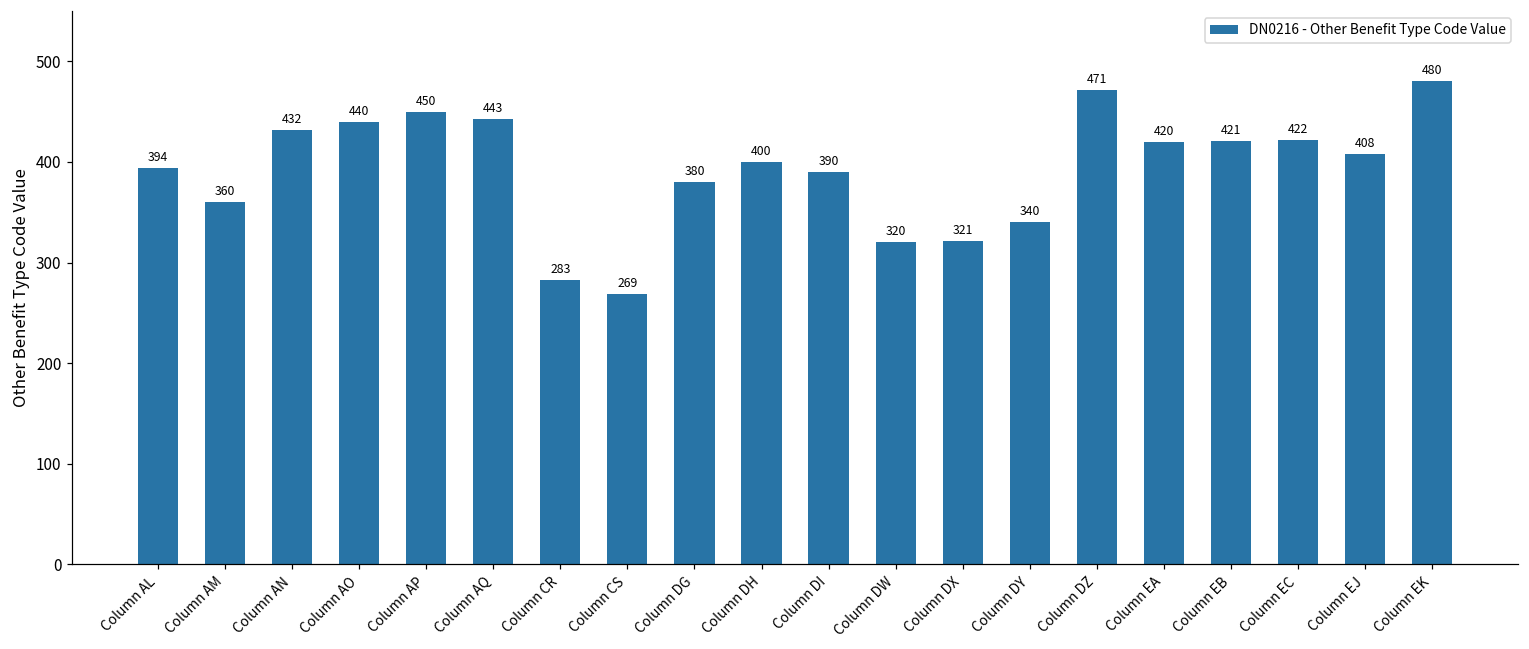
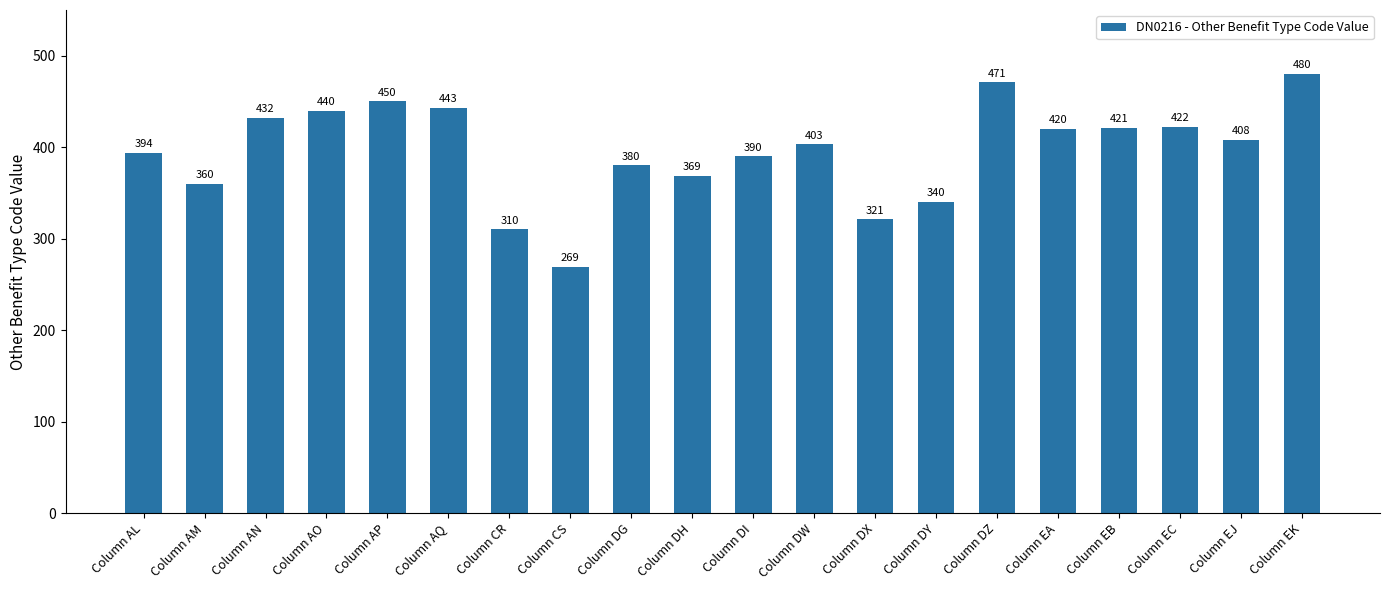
Column CR: 283 -> 310
Column DH: 400 -> 369
Column DW: 320 -> 403
